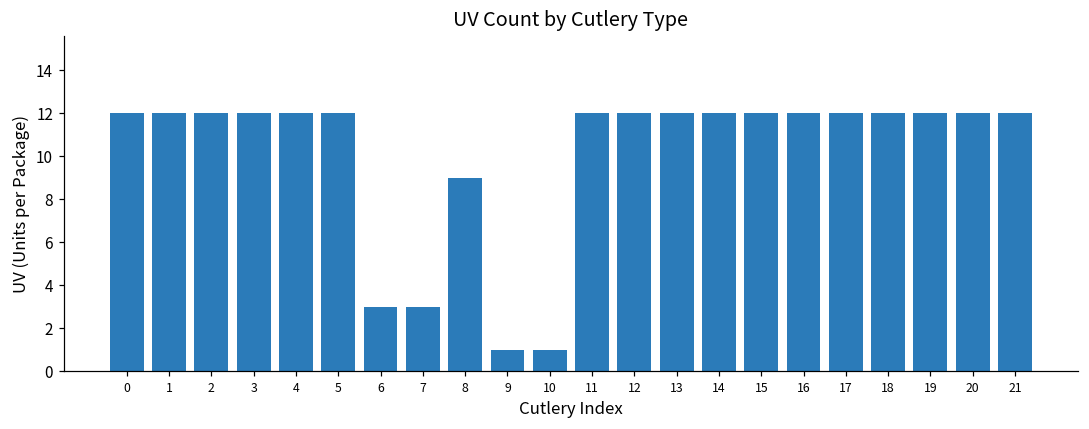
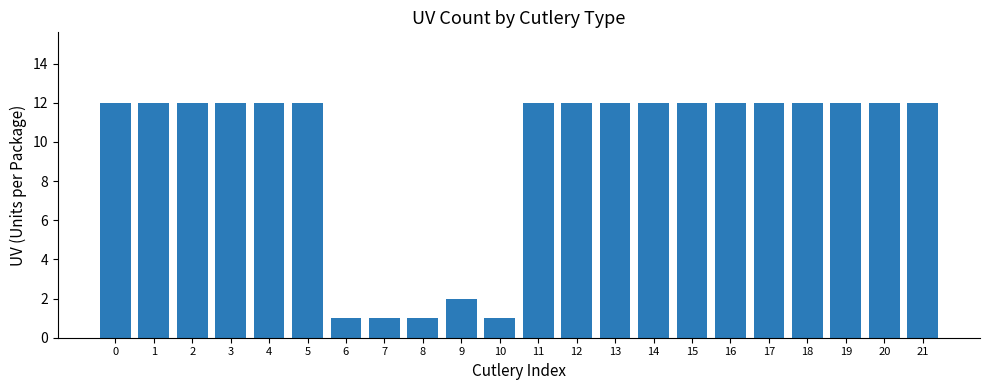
6: 3 -> 1
7: 3 -> 1
8: 9 -> 1
9: 1 -> 2
